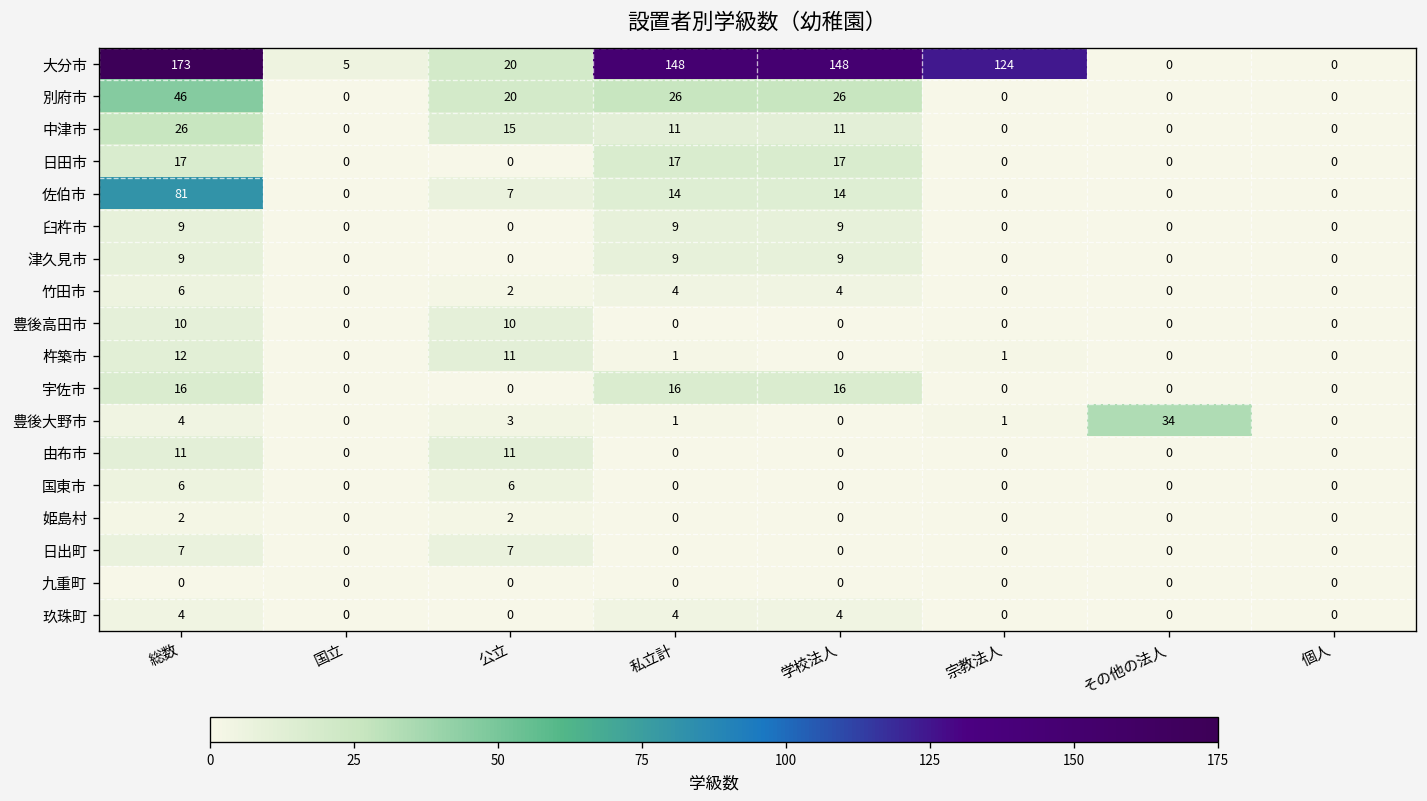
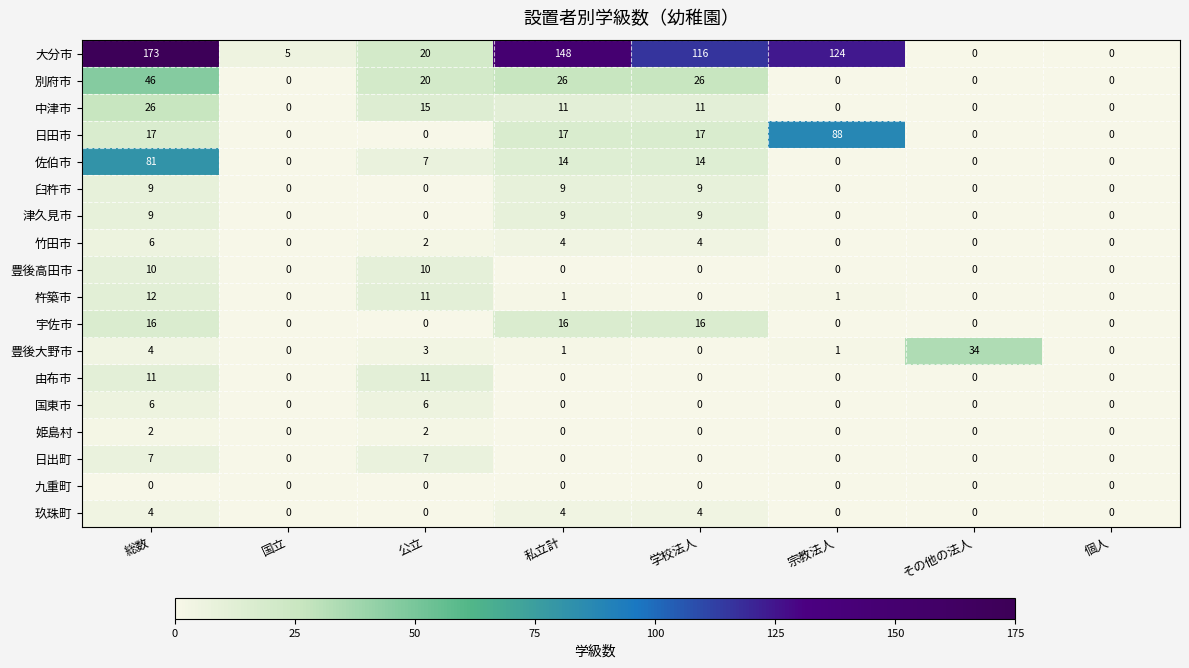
大分市, 学校法人: 148 -> 116
日田市, 宗教法人: 0 -> 88
